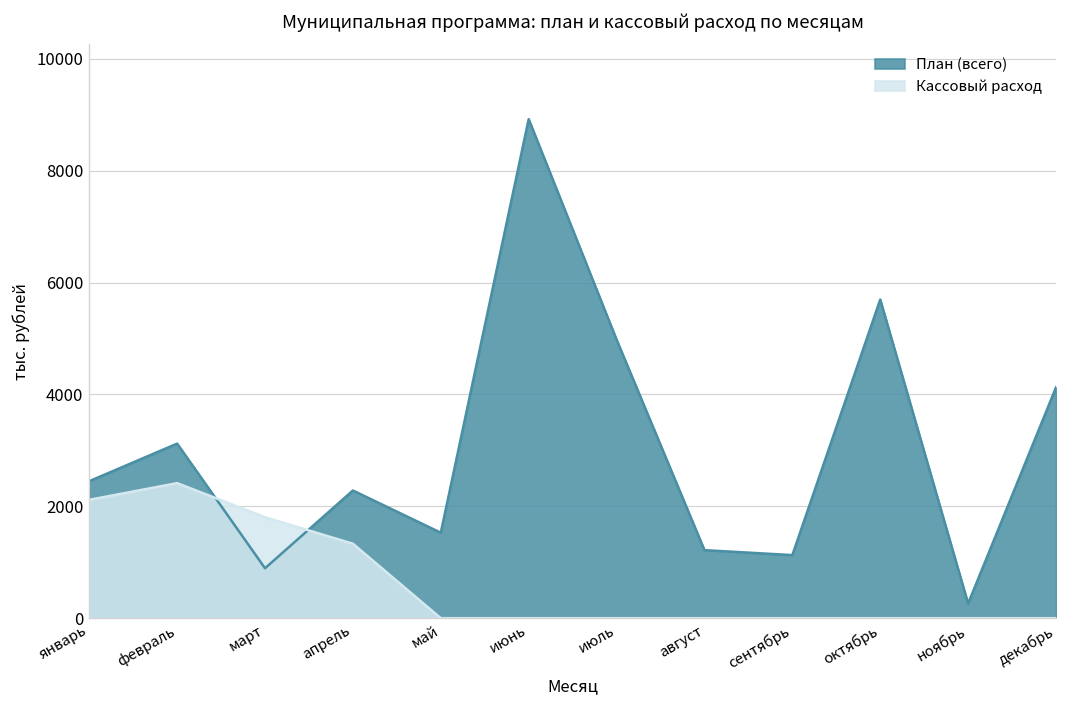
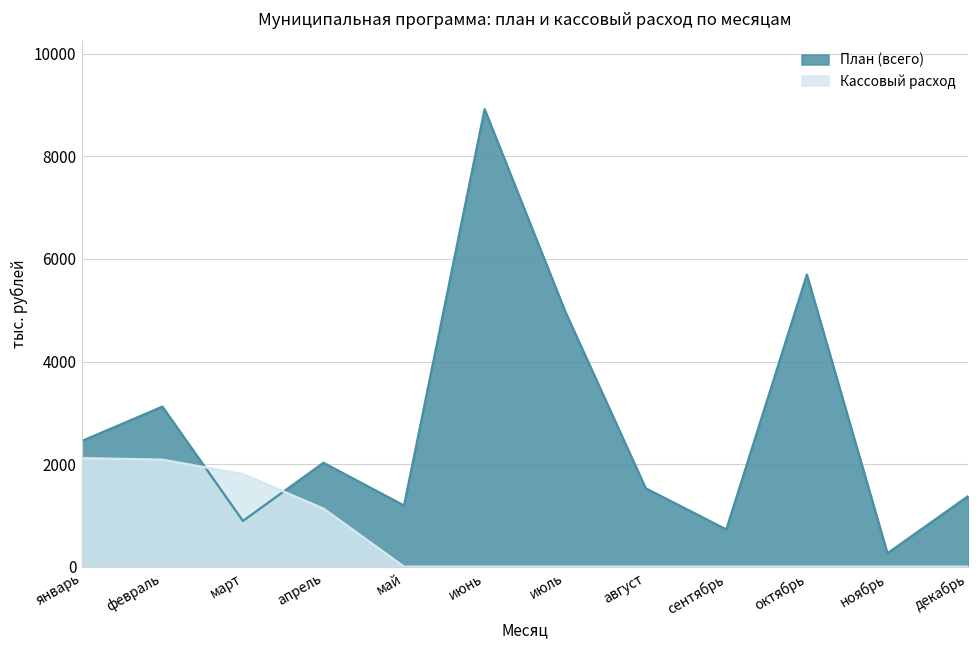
Кассовый расход, февраль: 2400 -> 2100
План (всего), апрель: 2300 -> 2000
Кассовый расход, апрель: 1300 -> 1100
План (всего), май: 1500 -> 1200
План (всего), август: 1200 -> 1500
План (всего), сентябрь: 1100 -> 700
План (всего), декабрь: 4100 -> 1400
